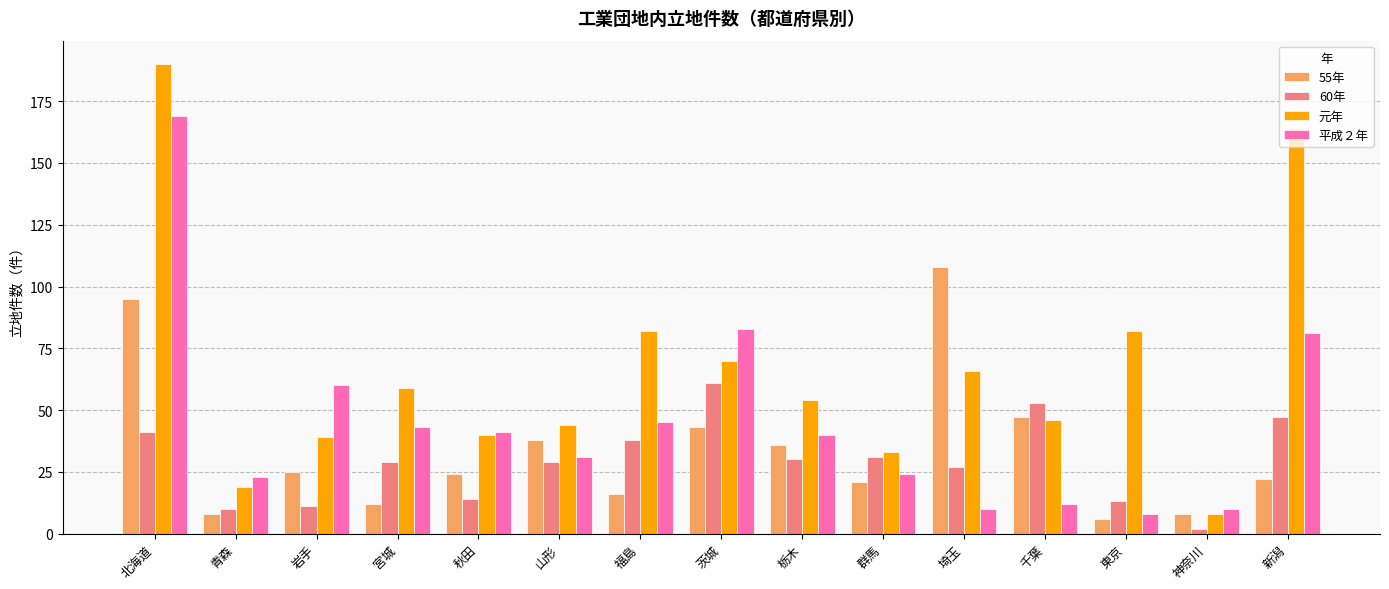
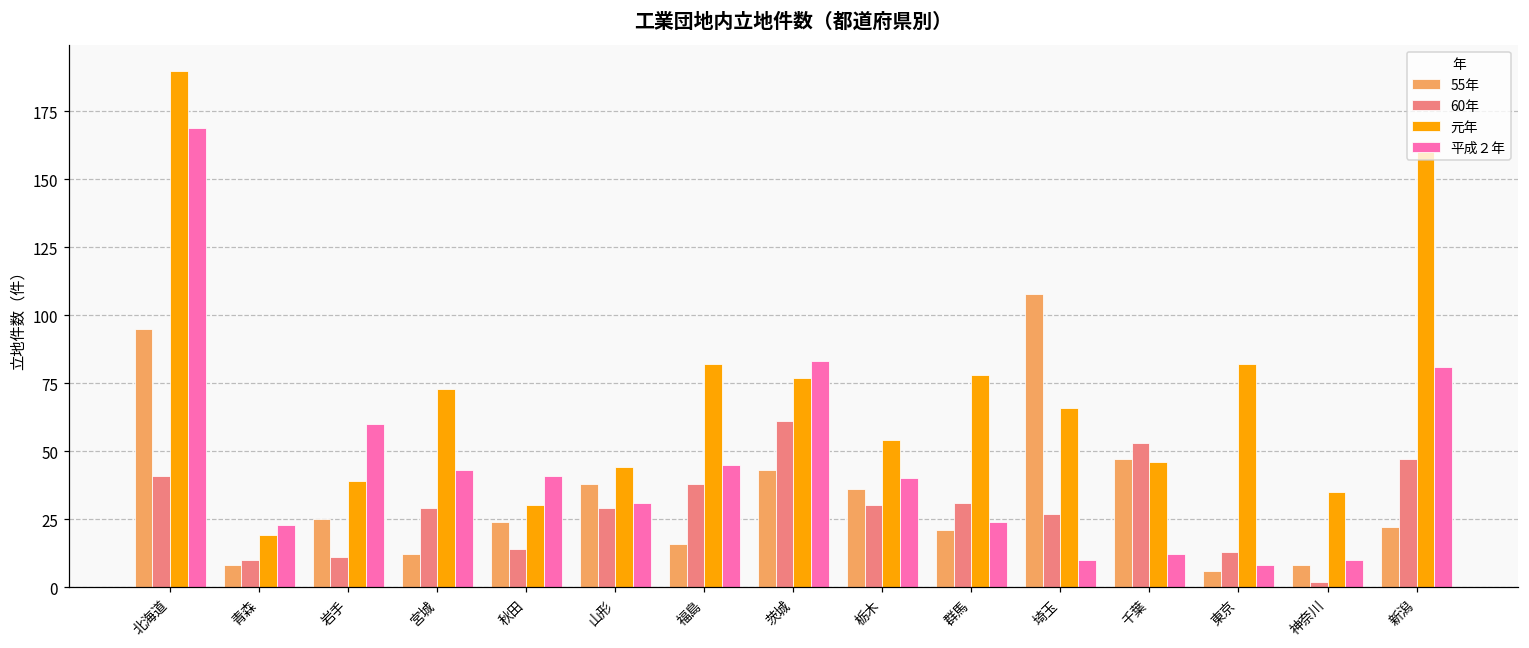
元年, 宮城: 59 -> 73
元年, 秋田: 40 -> 30
元年, 茨城: 70 -> 77
元年, 群馬: 33 -> 78
元年, 神奈川: 8 -> 35
